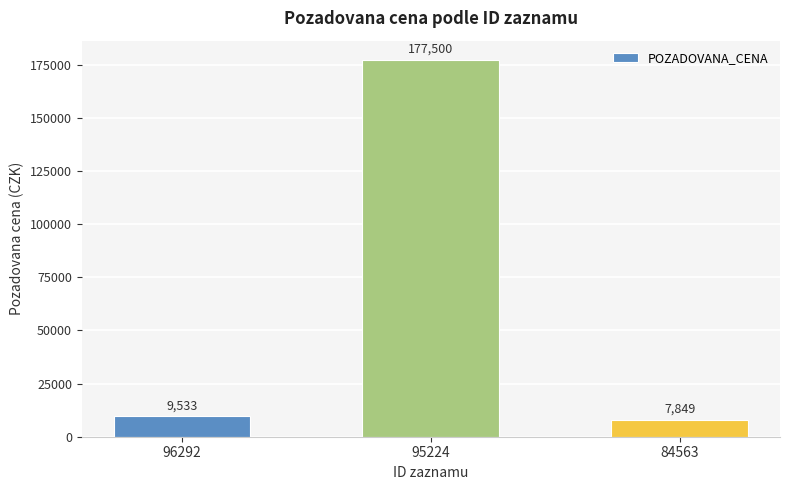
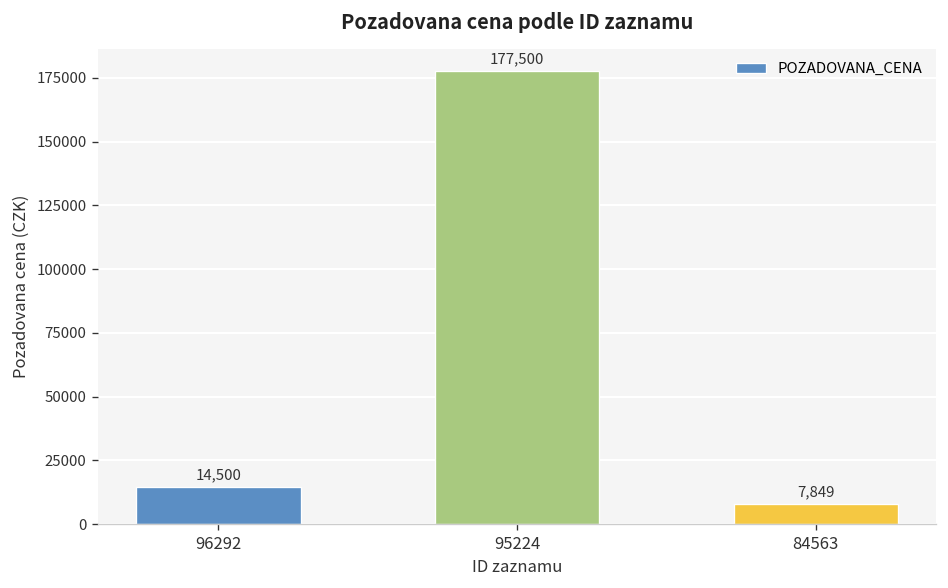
96292: 9,533 -> 14,500
